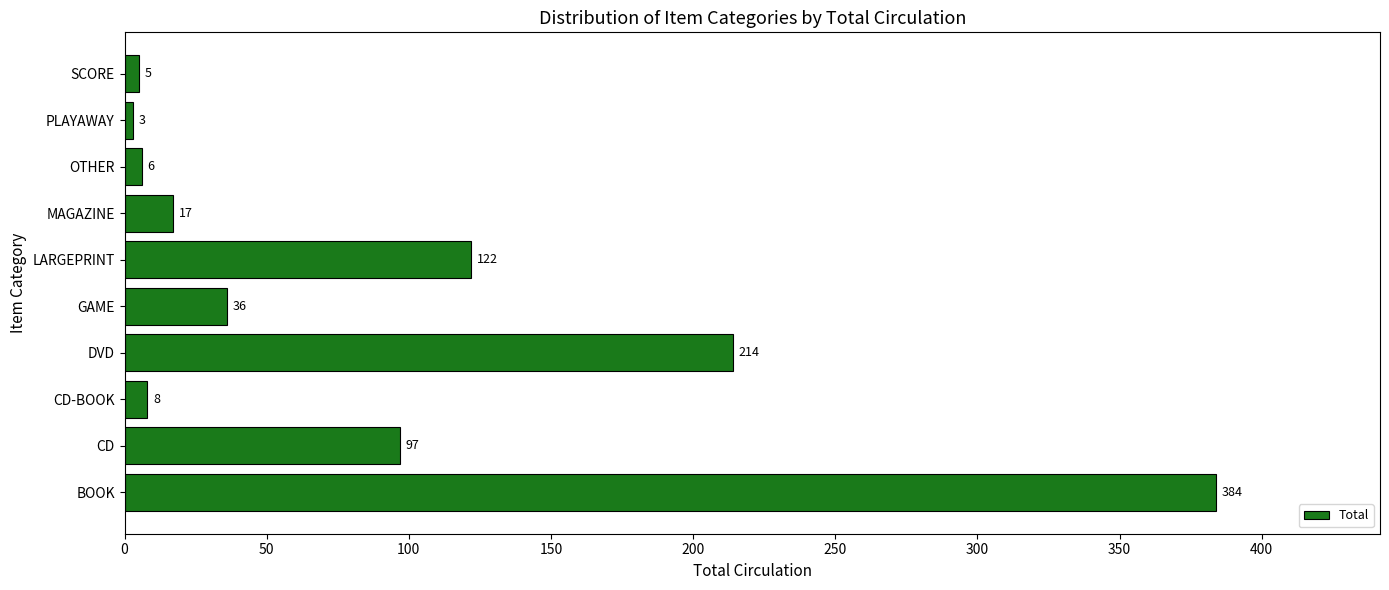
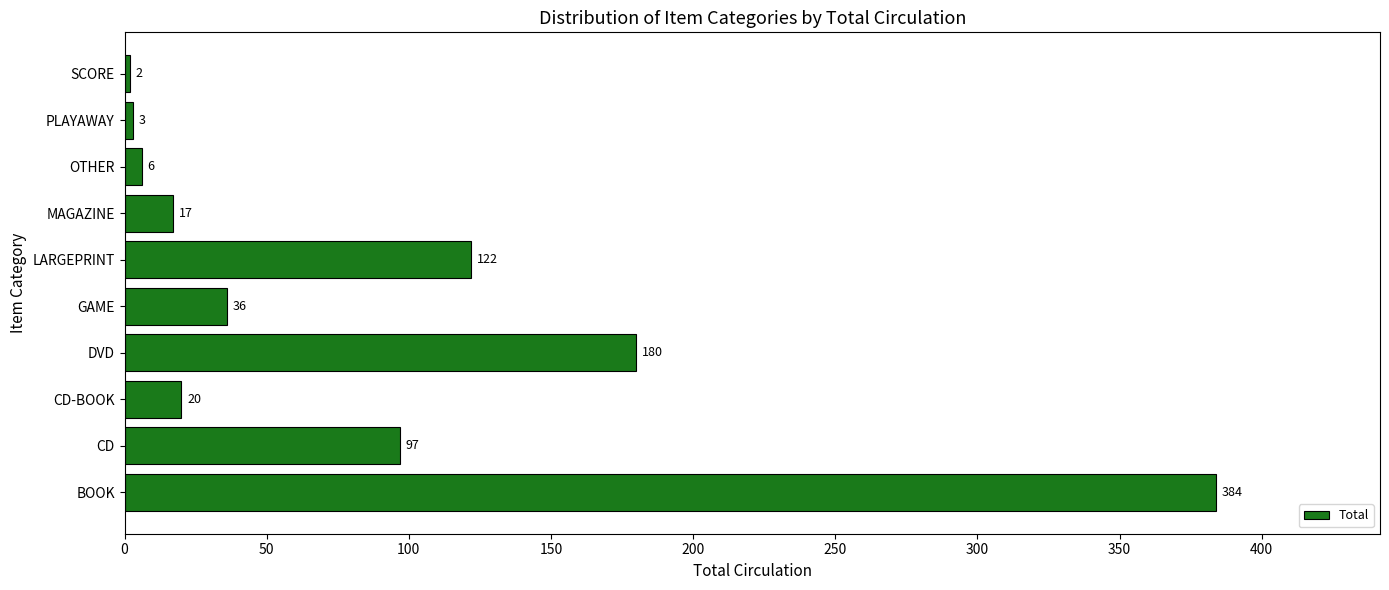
SCORE: 5 -> 2
DVD: 214 -> 180
CD-BOOK: 8 -> 20
